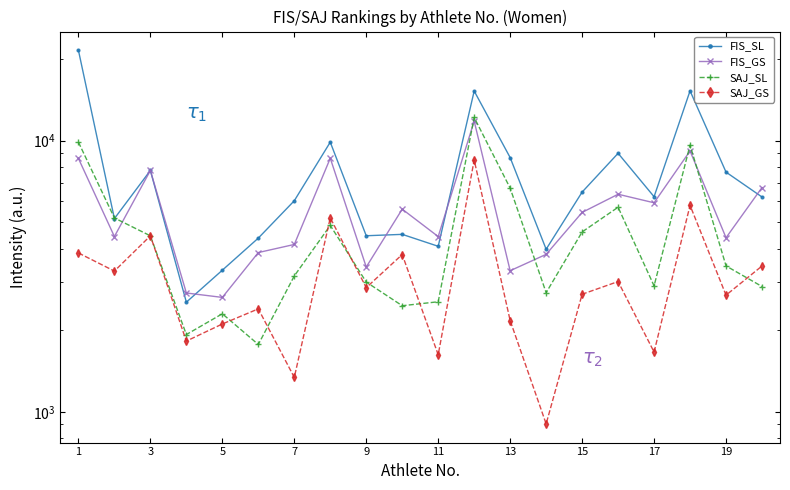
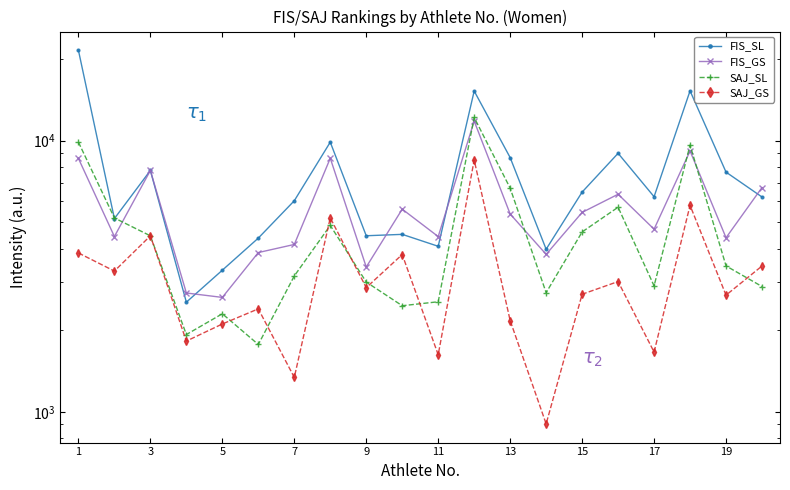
FIS_GS, 13: 3300 -> 5400
FIS_GS, 17: 5900 -> 4700
